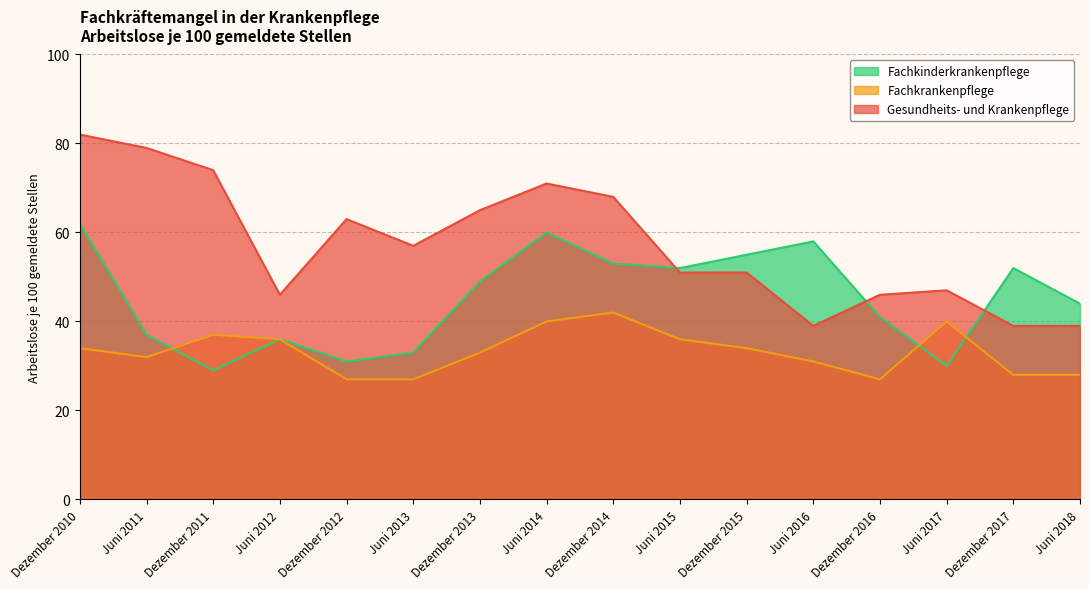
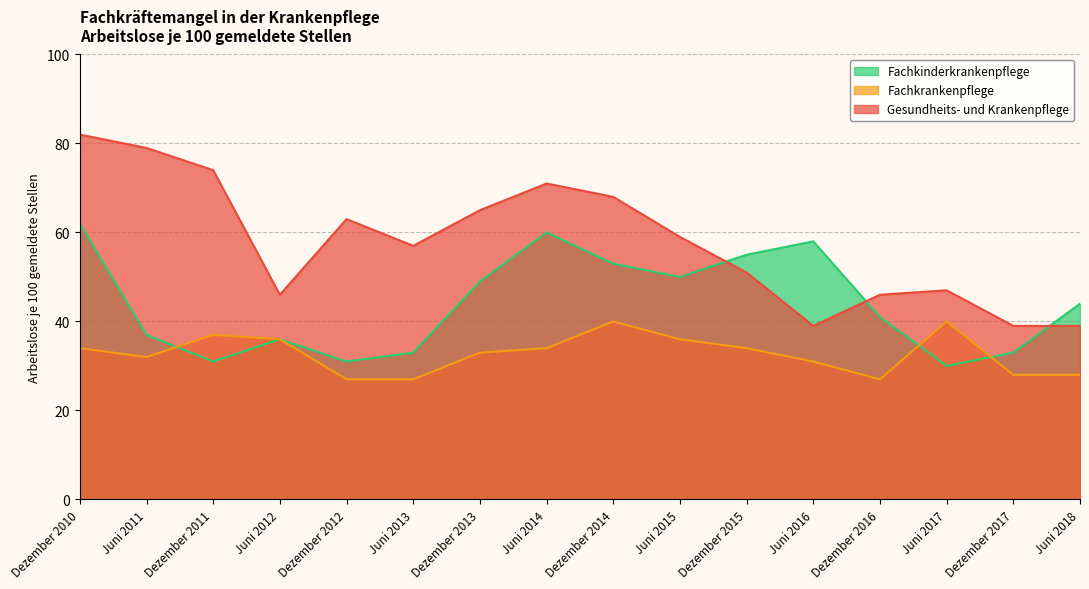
Fachkinderkrankenpflege, Dezember 2011: 29 -> 31
Fachkrankenpflege, Juni 2014: 40 -> 34
Fachkrankenpflege, Dezember 2014: 42 -> 40
Fachkinderkrankenpflege, Juni 2015: 52 -> 50
Gesundheits- und Krankenpflege, Juni 2015: 51 -> 59
Fachkinderkrankenpflege, Dezember 2017: 52 -> 33
